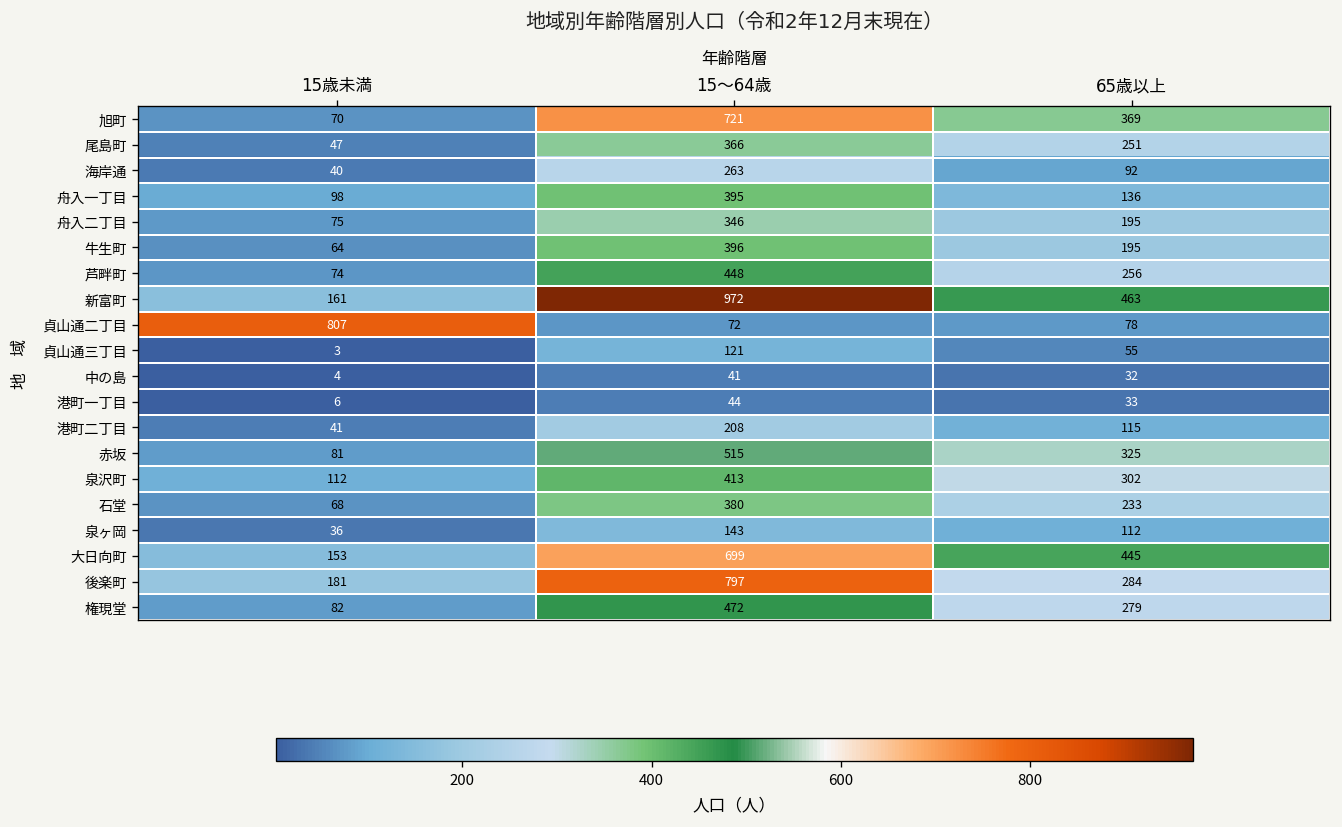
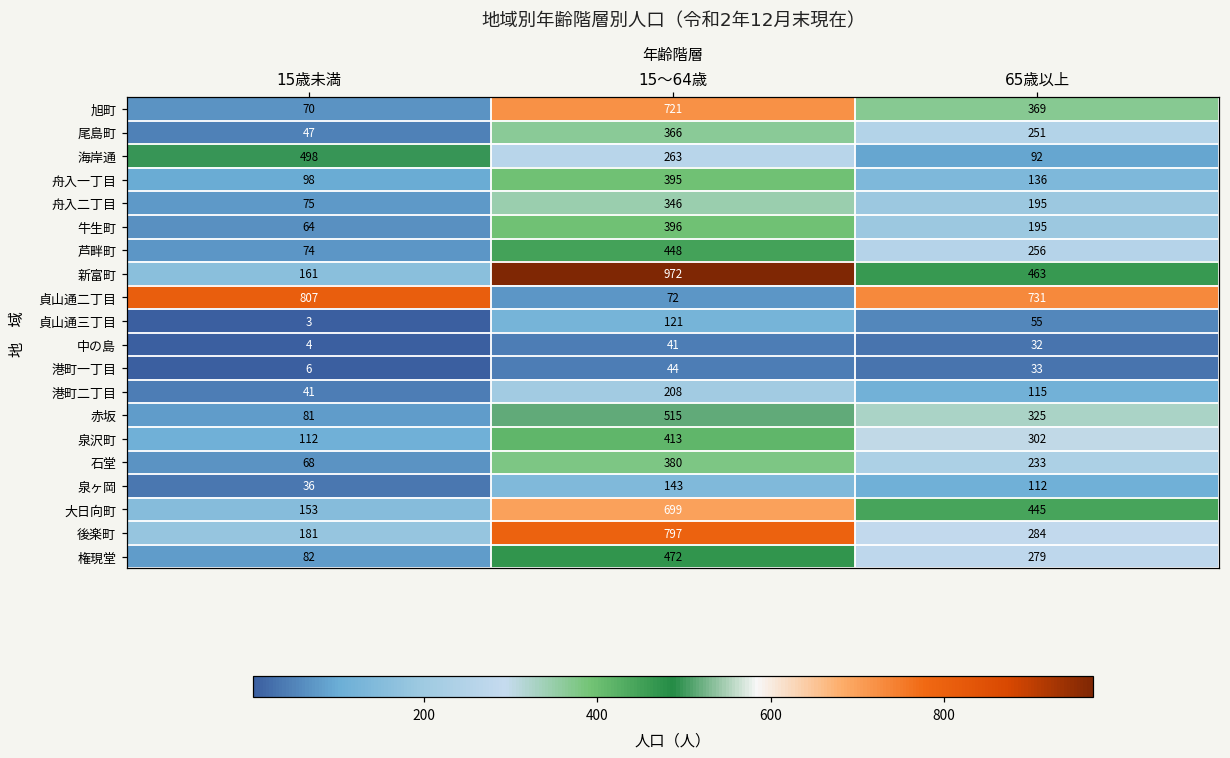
海岸通, 15歳未満: 40 -> 498
貞山通二丁目, 65歳以上: 78 -> 731
